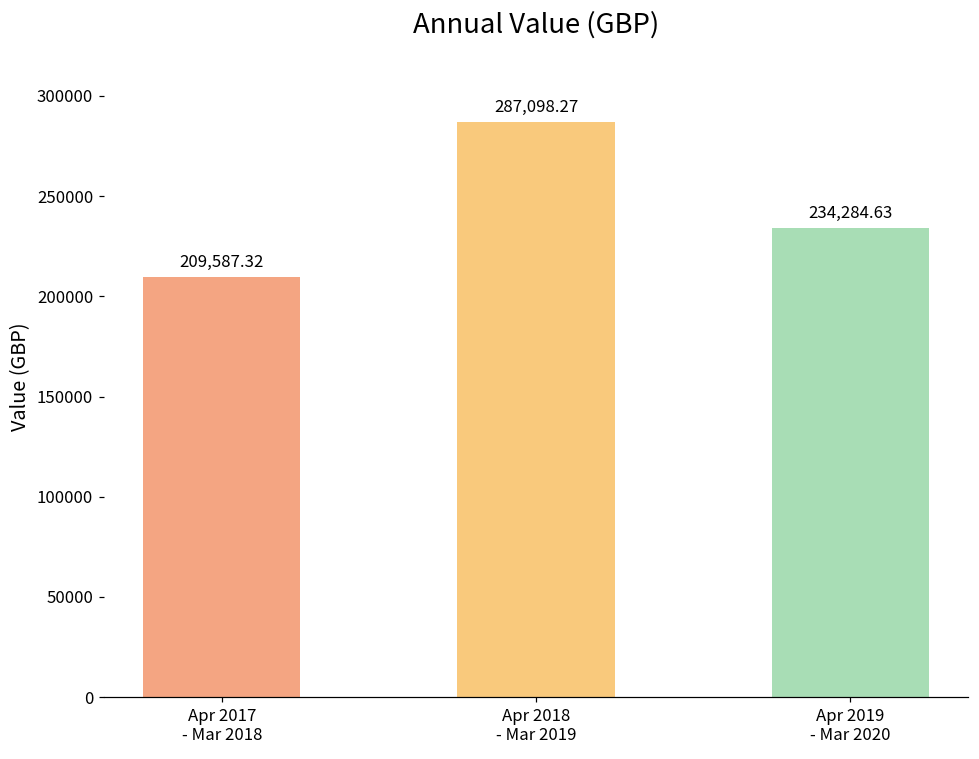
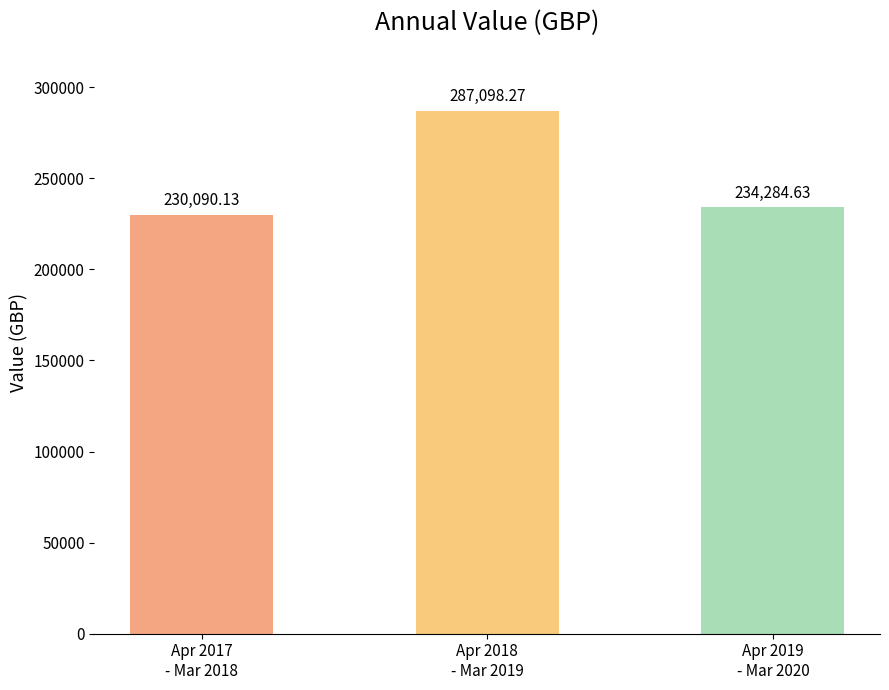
Apr 2017 - Mar 2018: 209,587.32 -> 230,090.13
